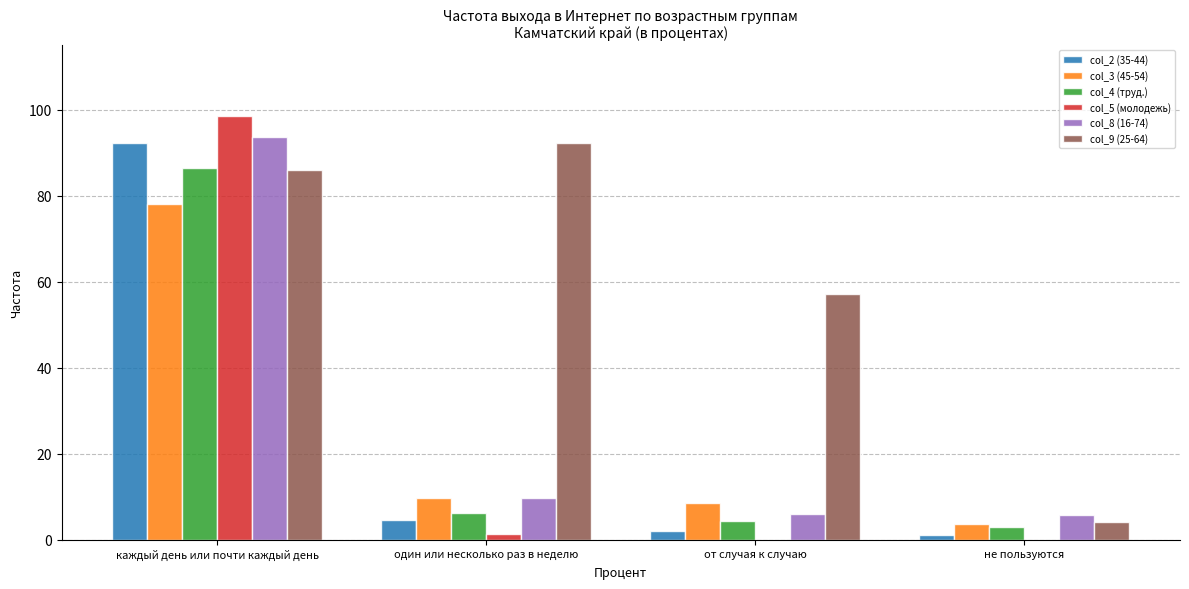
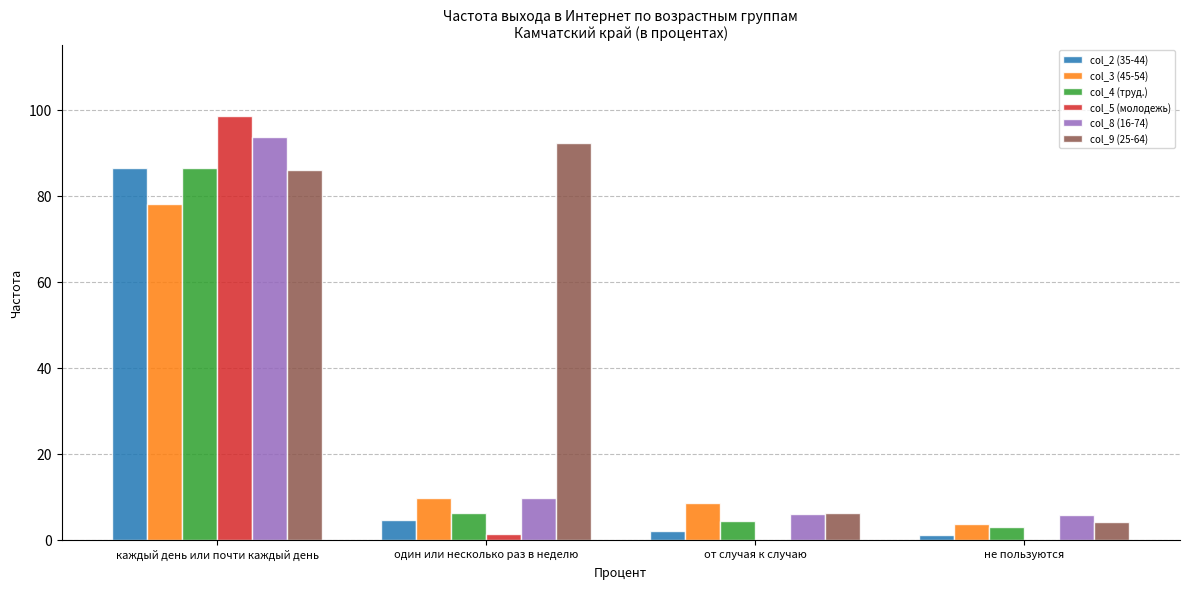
col_2 (35-44), каждый день или почти каждый день: 92 -> 87
col_9 (25-64), от случая к случаю: 57 -> 6
